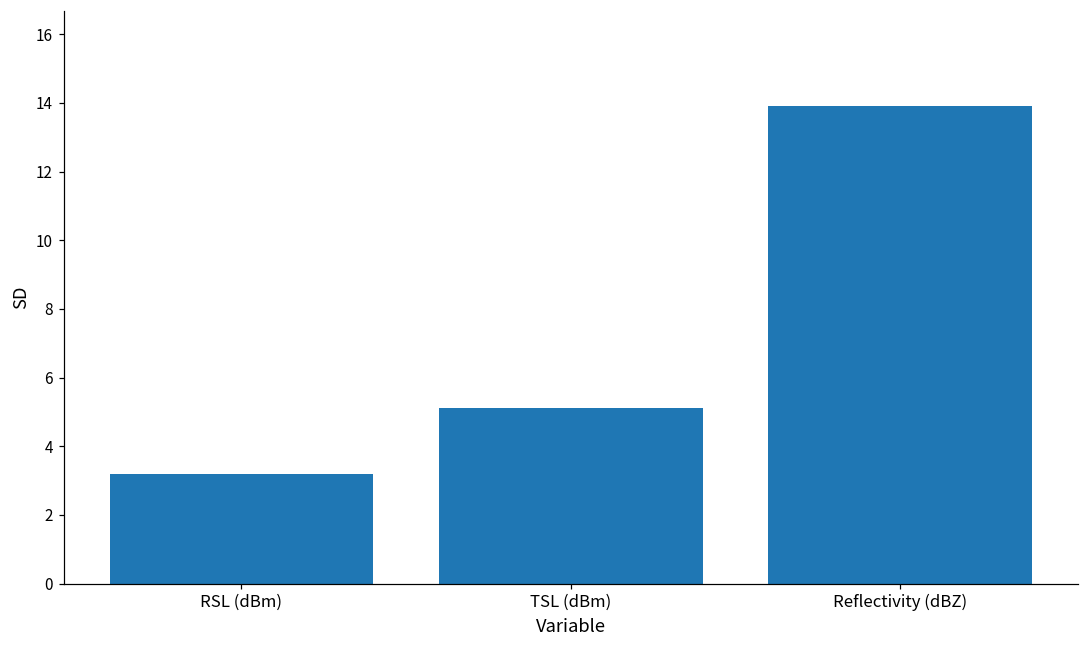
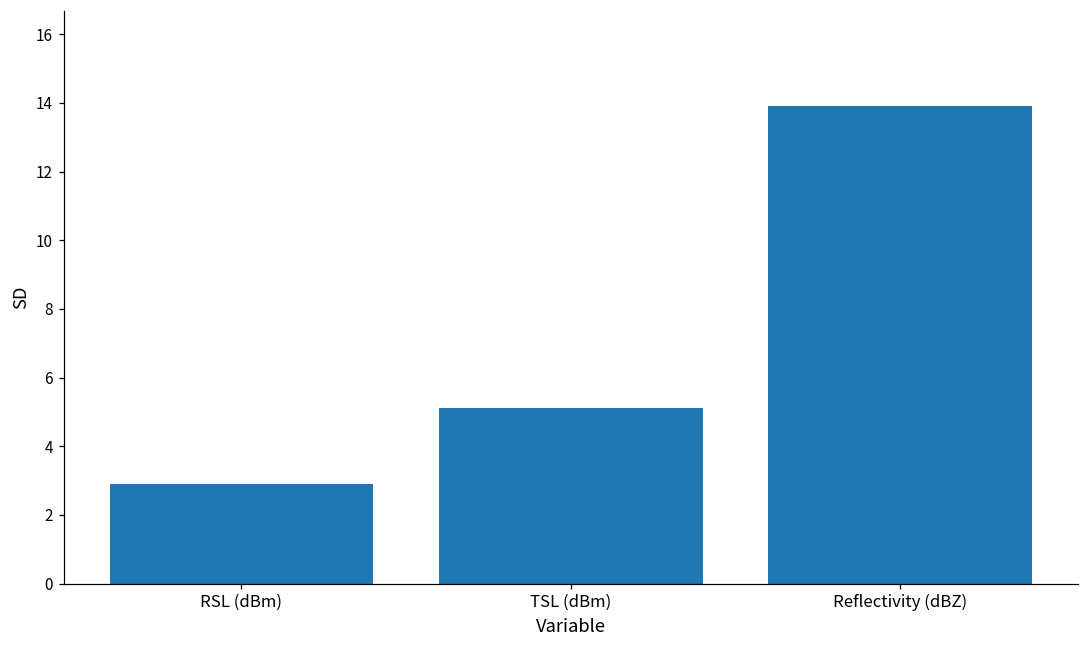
RSL (dBm): 3.2 -> 2.9
